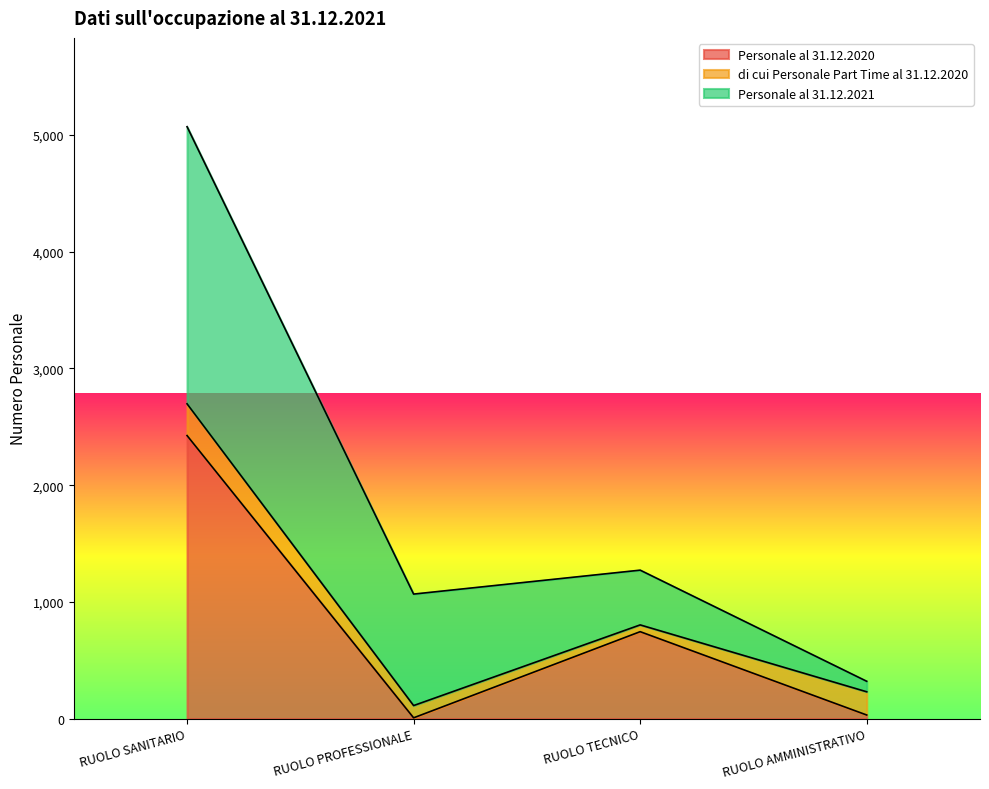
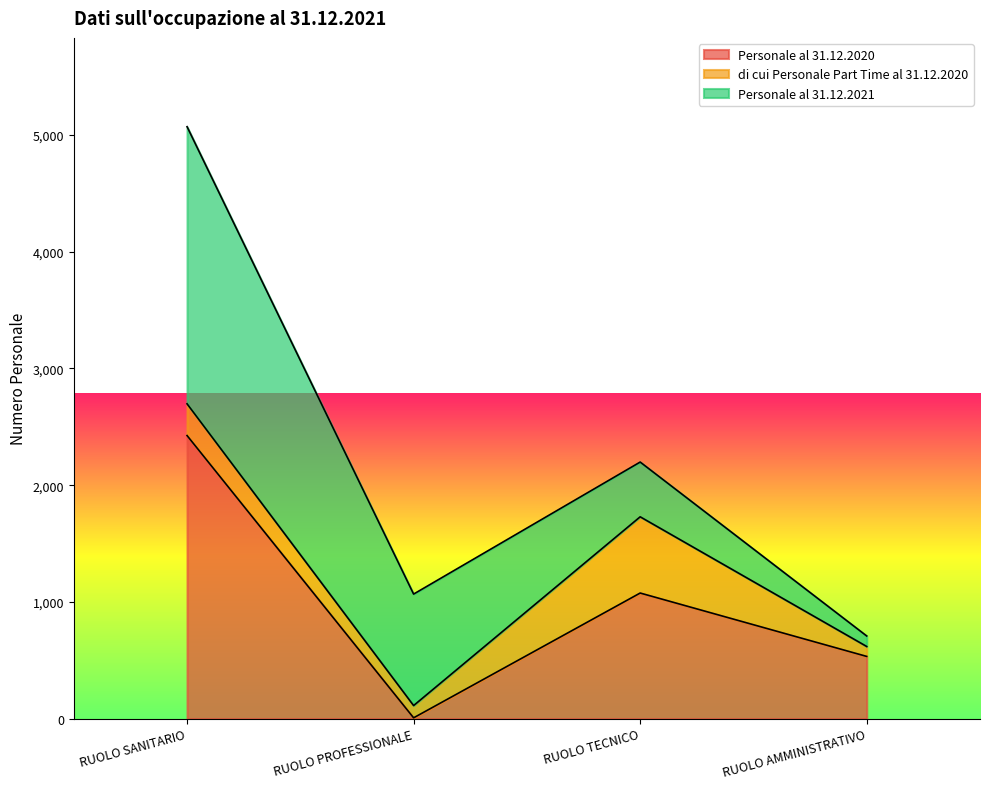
Personale al 31.12.2020, RUOLO TECNICO: 750 -> 1,080
di cui Personale Part Time al 31.12.2020, RUOLO TECNICO: 60 -> 650
Personale al 31.12.2020, RUOLO AMMINISTRATIVO: 30 -> 530
di cui Personale Part Time al 31.12.2020, RUOLO AMMINISTRATIVO: 200 -> 90
